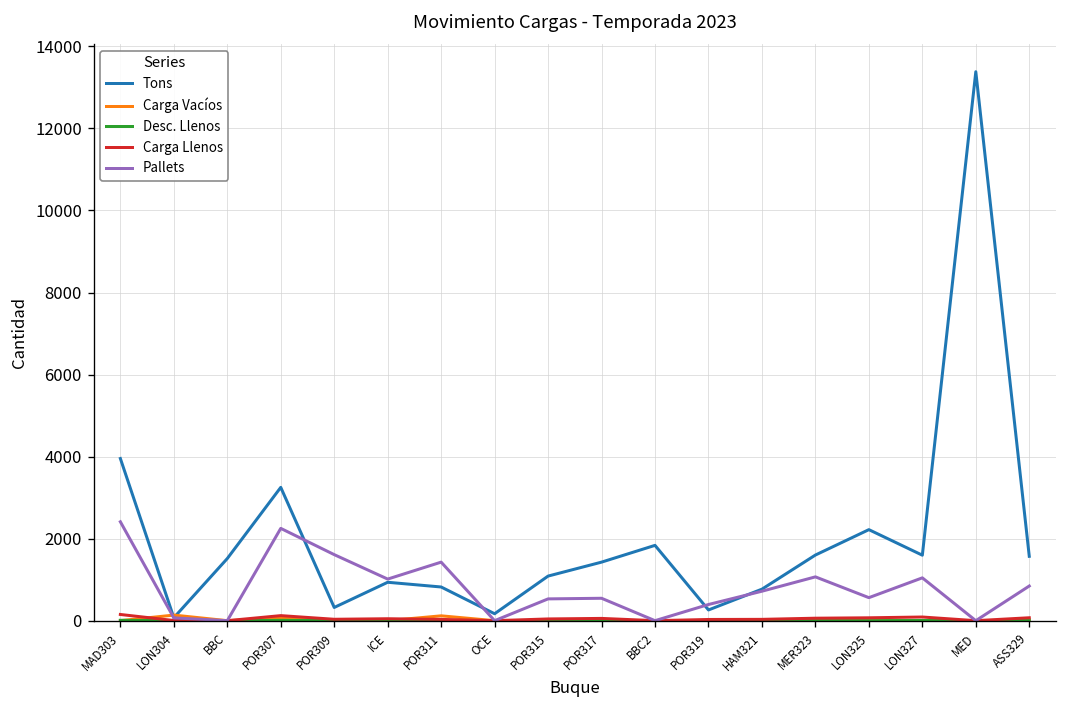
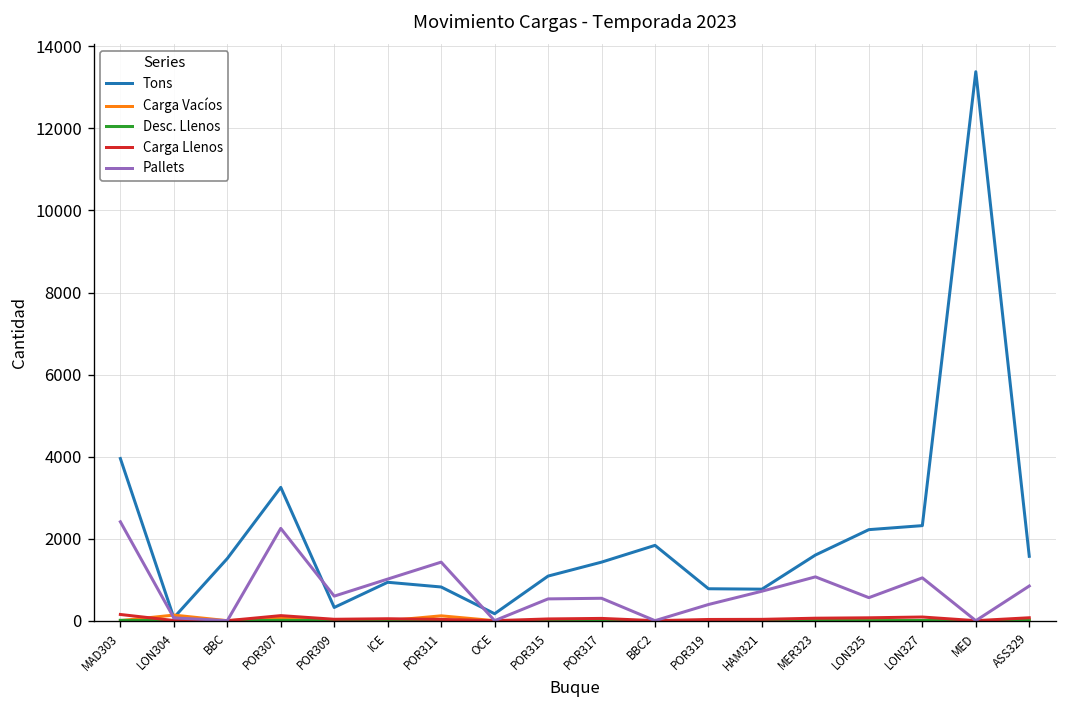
Pallets, POR309: 1600 -> 600
Tons, POR319: 300 -> 800
Tons, LON327: 1600 -> 2300
